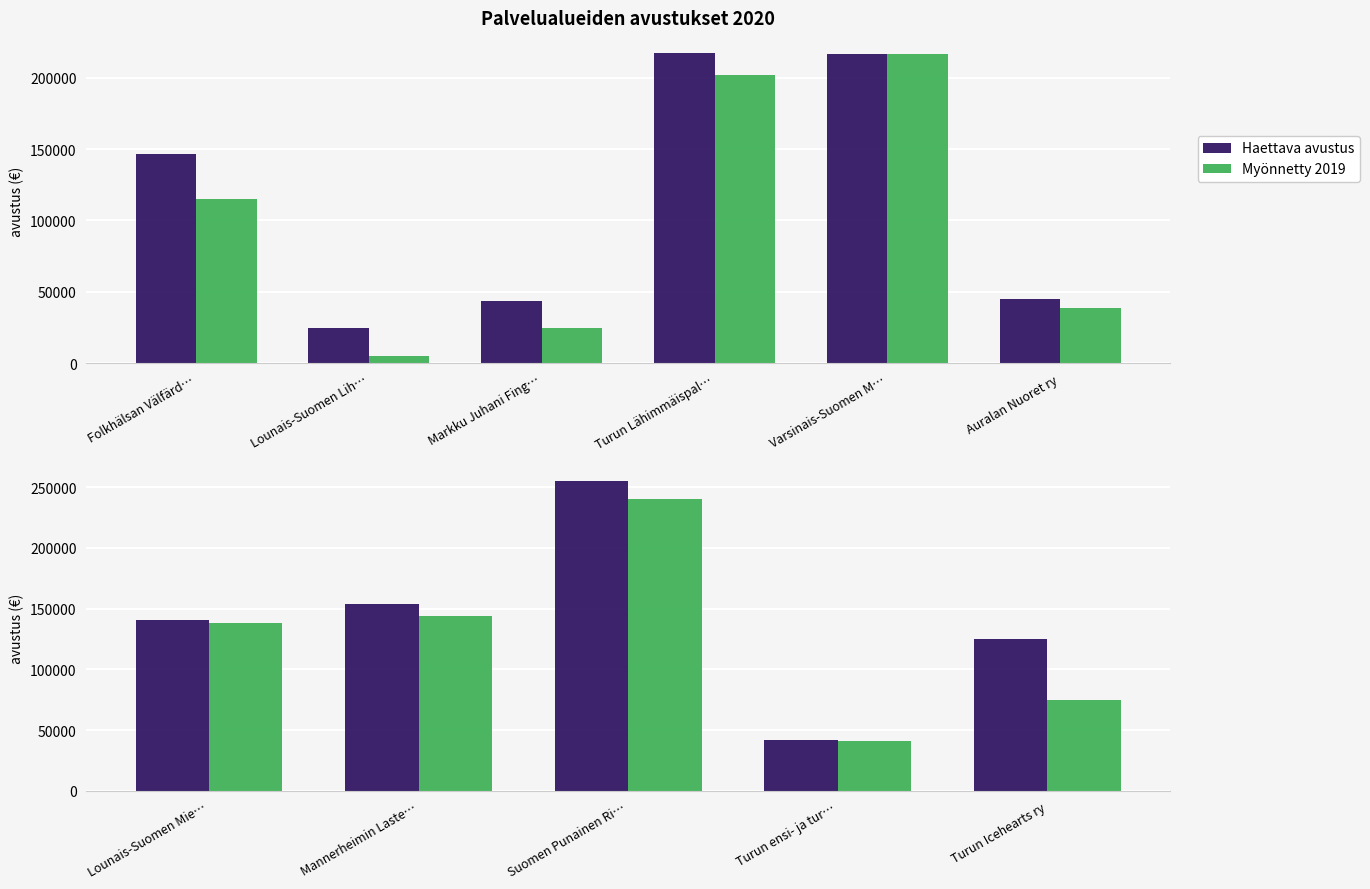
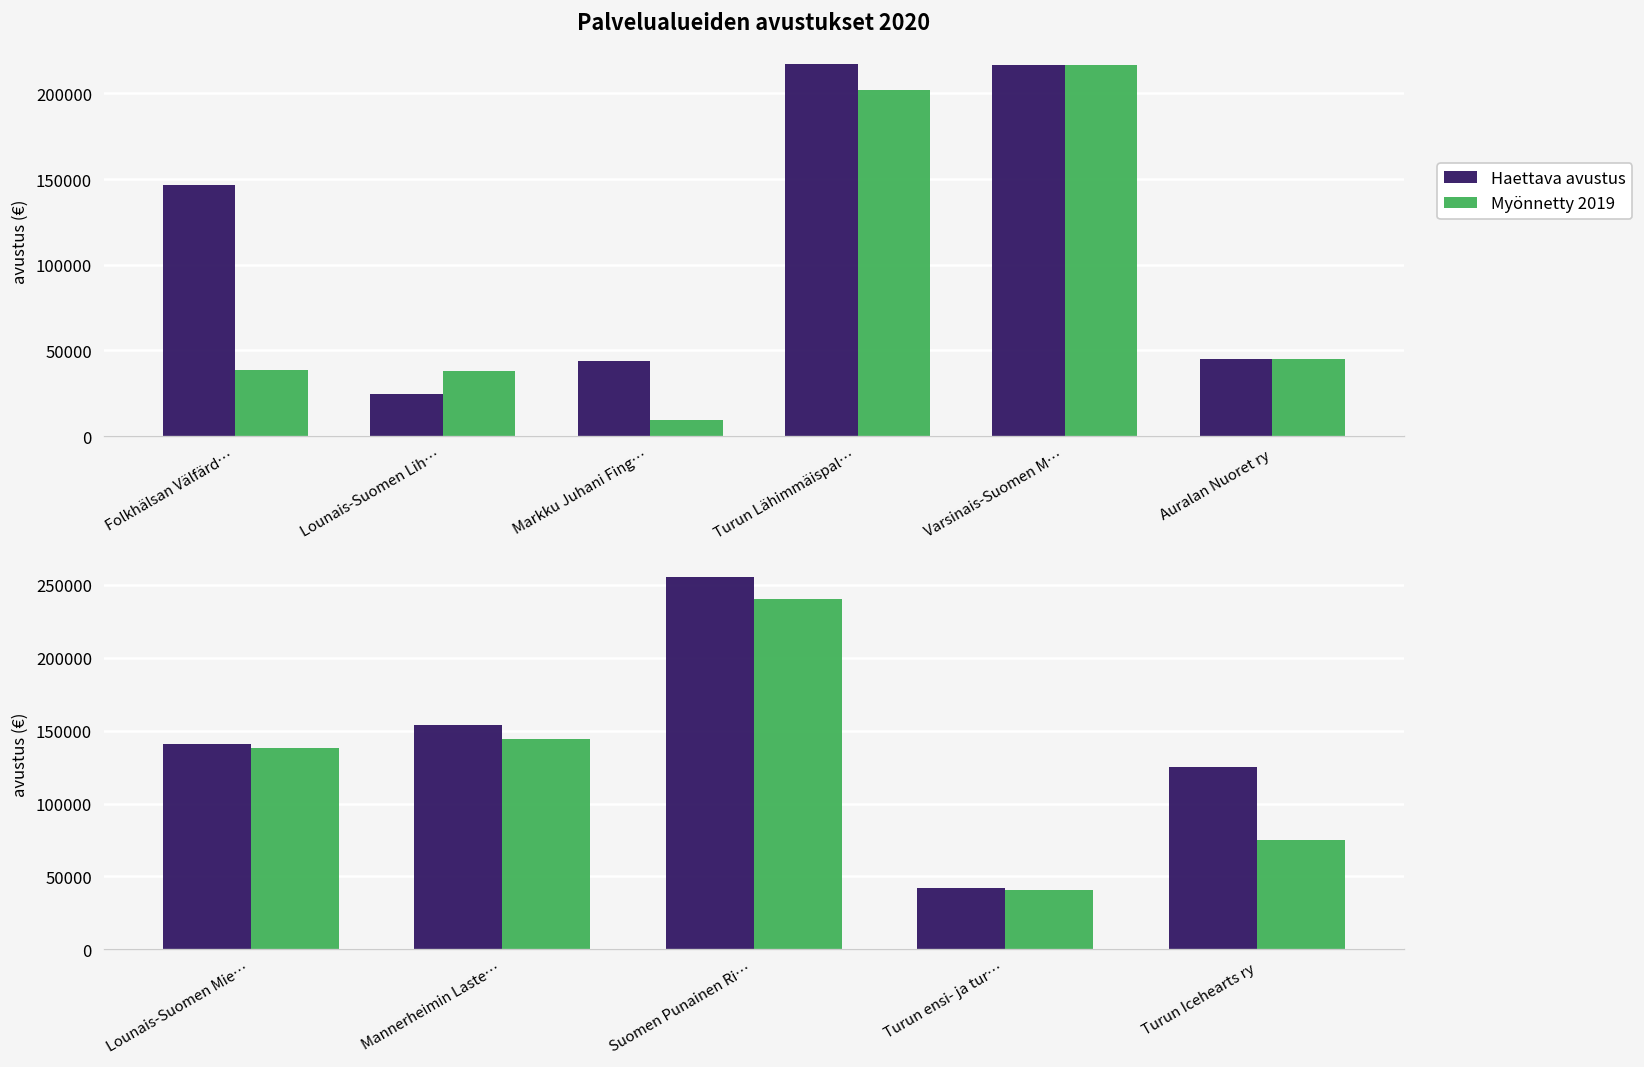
Palvelualueiden avustukset 2020, Myönnetty 2019, Folkhälsan Välfärd…: 115000 -> 39000
Palvelualueiden avustukset 2020, Myönnetty 2019, Lounais-Suomen Lih…: 5000 -> 38000
Palvelualueiden avustukset 2020, Myönnetty 2019, Markku Juhani Fing…: 25000 -> 10000
Palvelualueiden avustukset 2020, Myönnetty 2019, Auralan Nuoret ry: 39000 -> 45000
